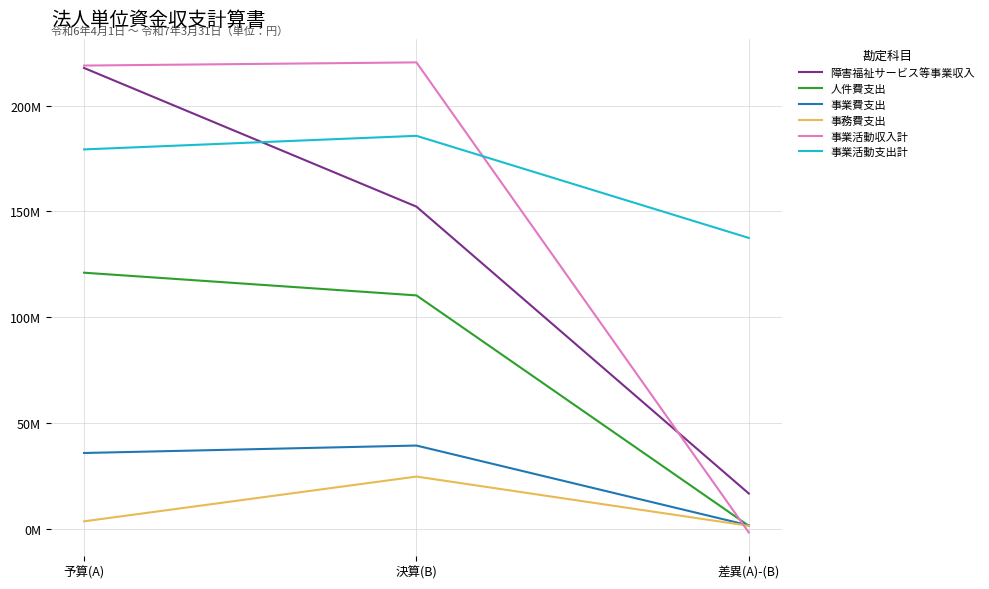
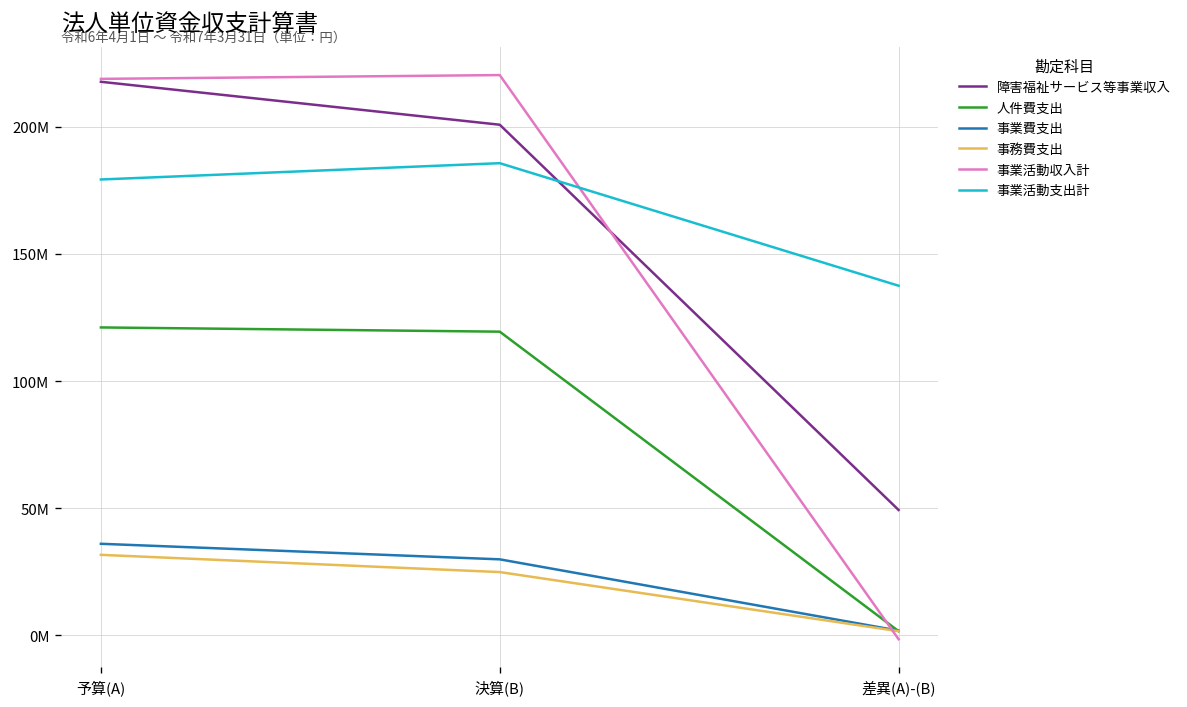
事務費支出, 予算(A): 4000000 -> 32000000
障害福祉サービス等事業収入, 決算(B): 152000000 -> 201000000
人件費支出, 決算(B): 110000000 -> 119000000
事業費支出, 決算(B): 40000000 -> 30000000
障害福祉サービス等事業収入, 差異(A)-(B): 17000000 -> 49000000
